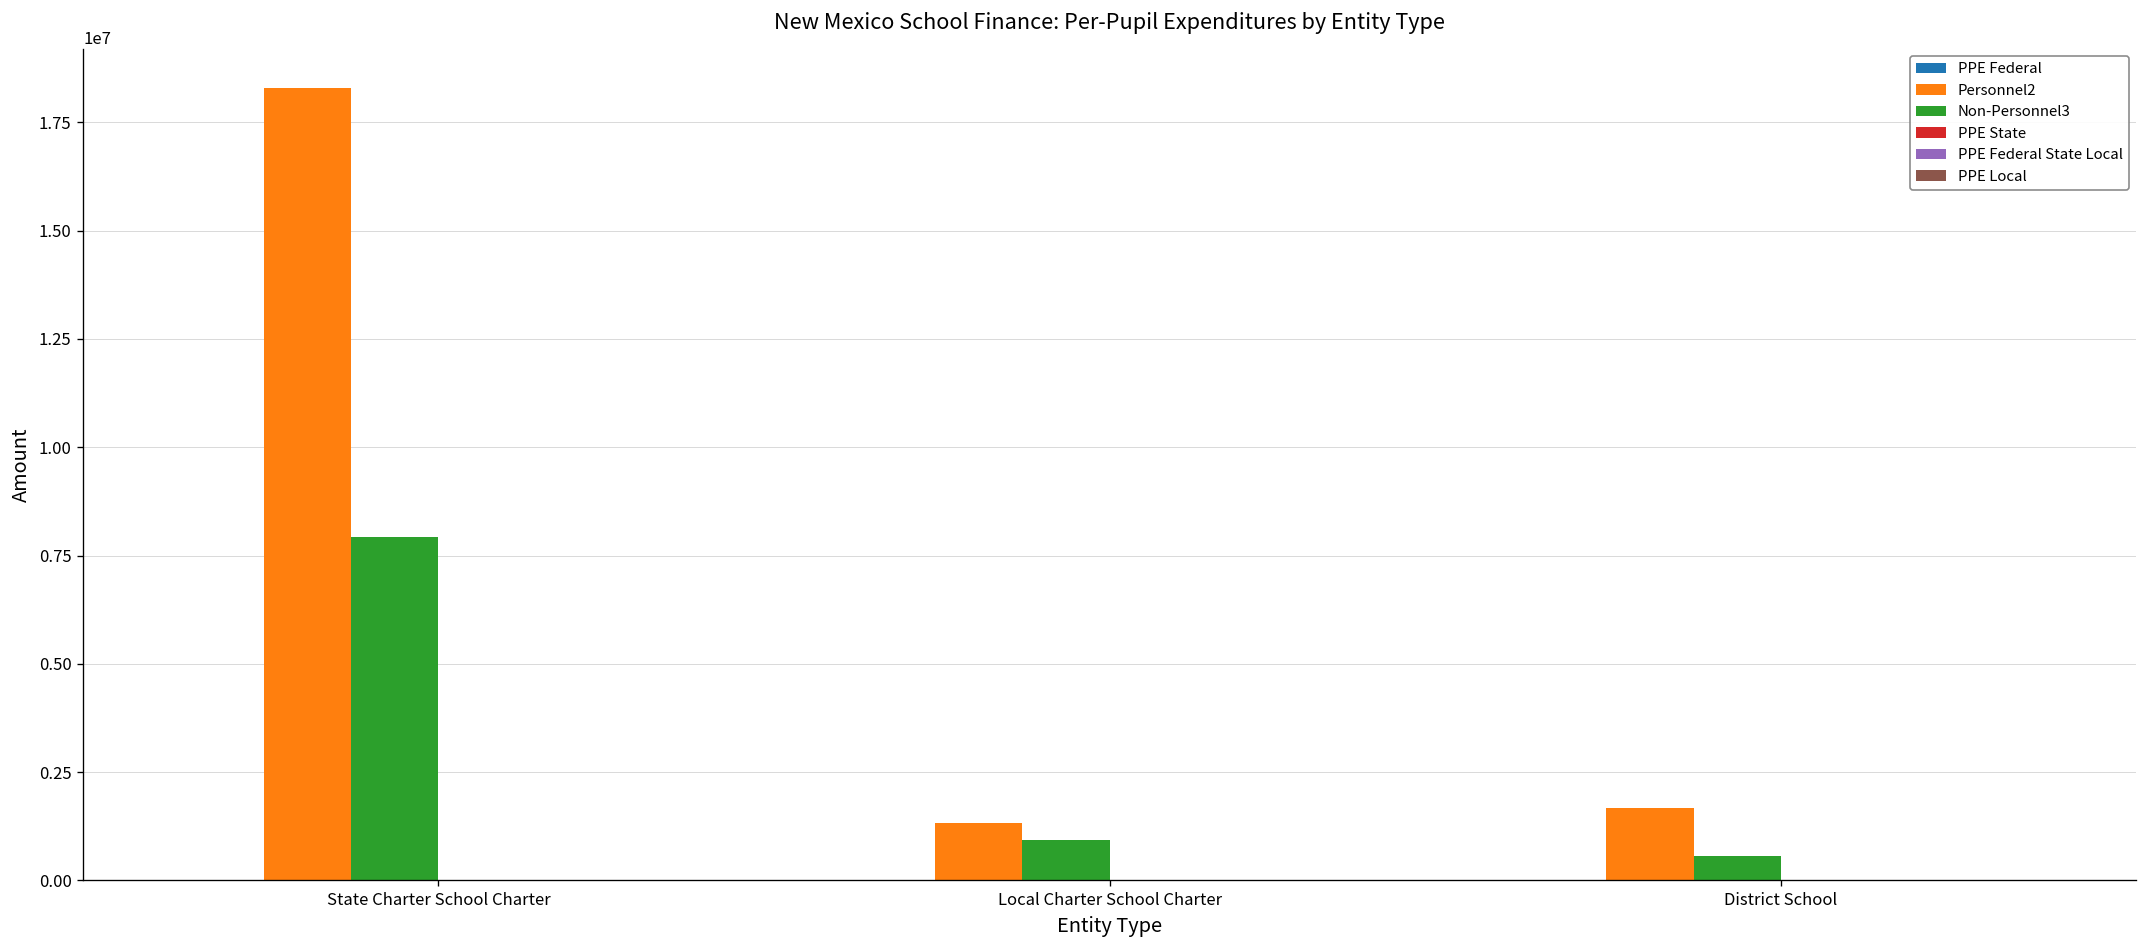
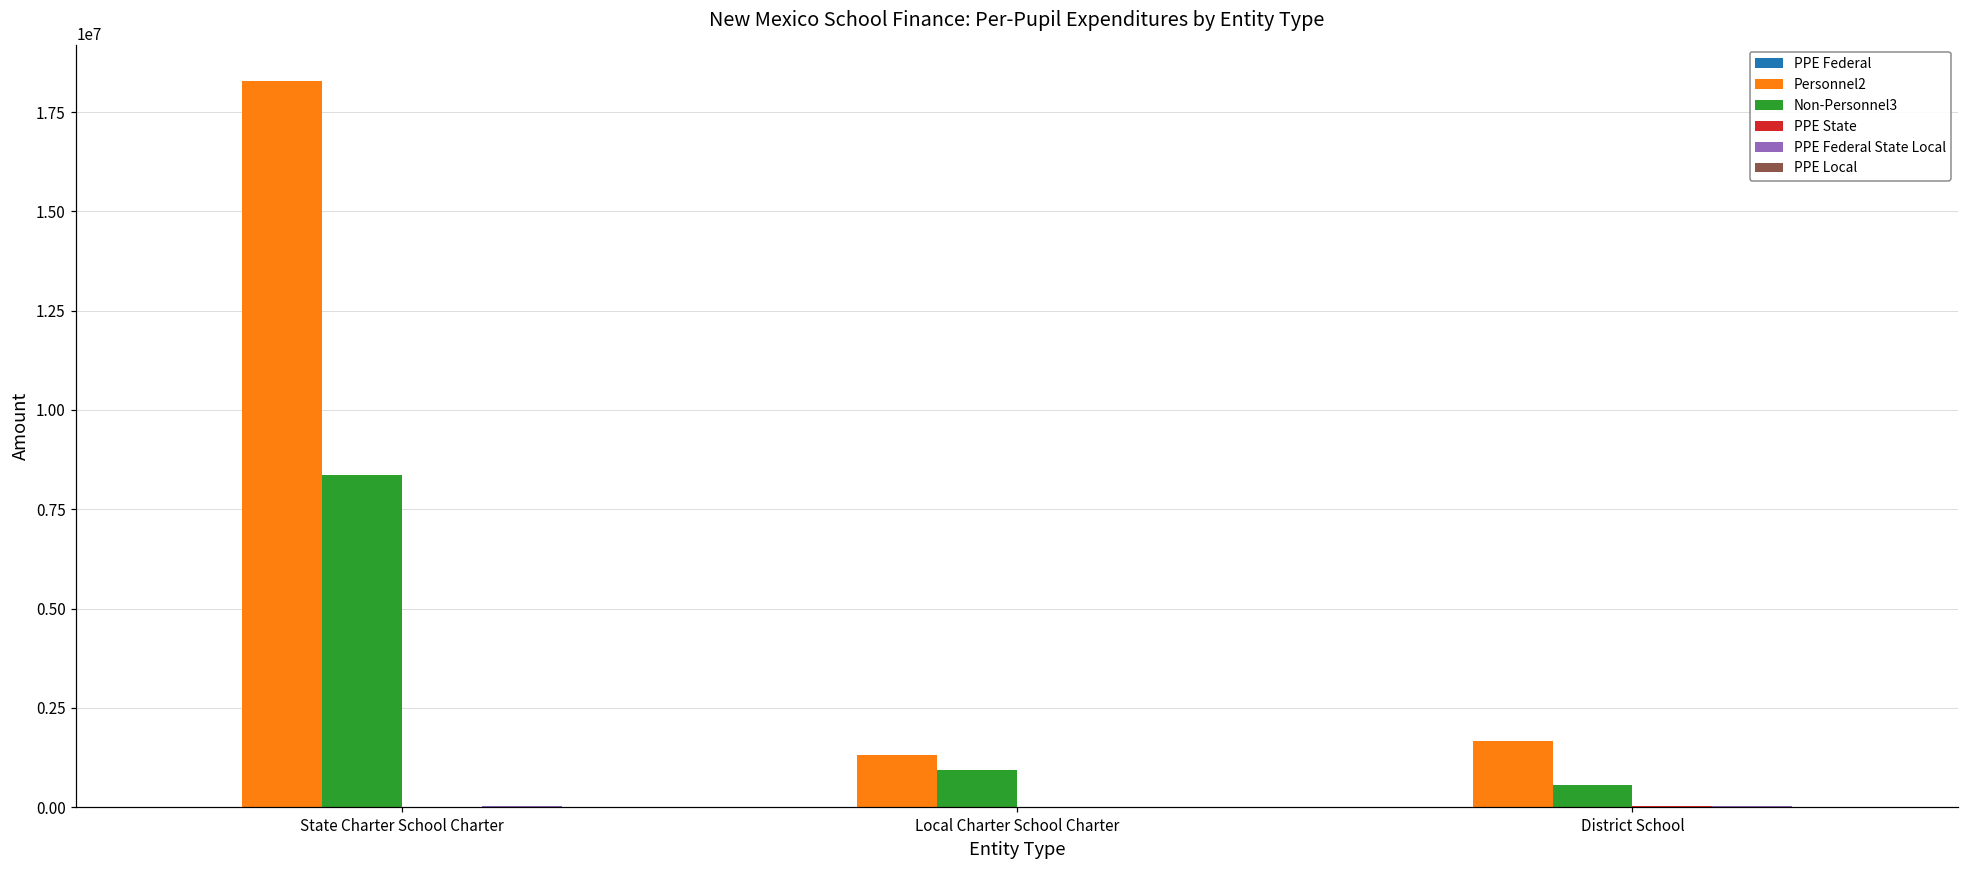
Non-Personnel3, State Charter School Charter: 7900000 -> 8400000
